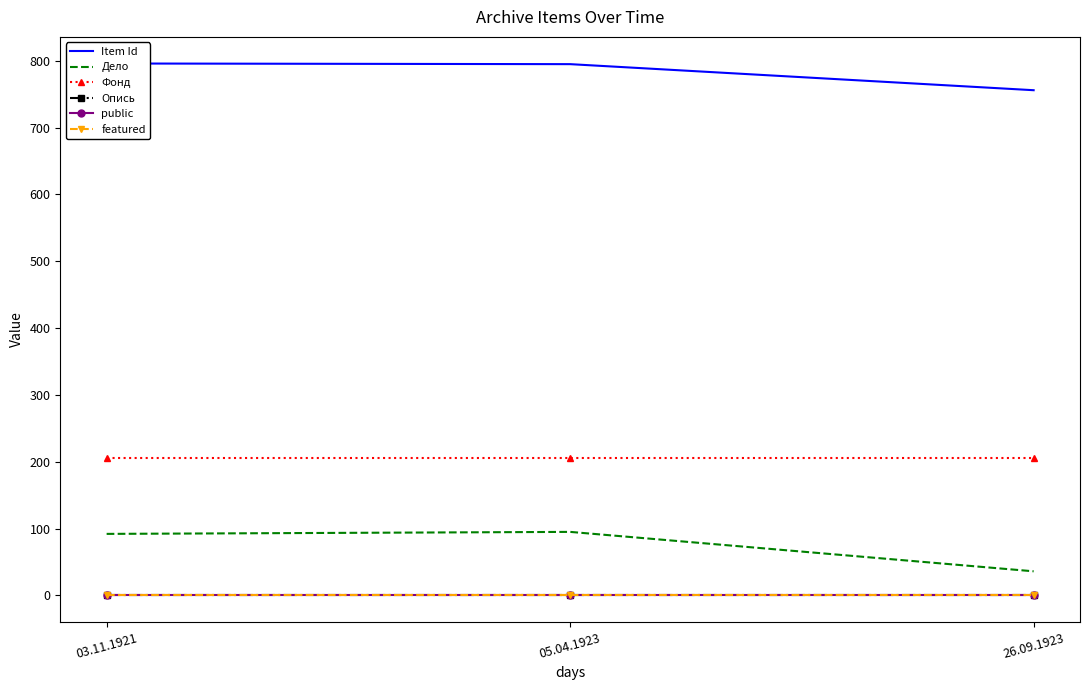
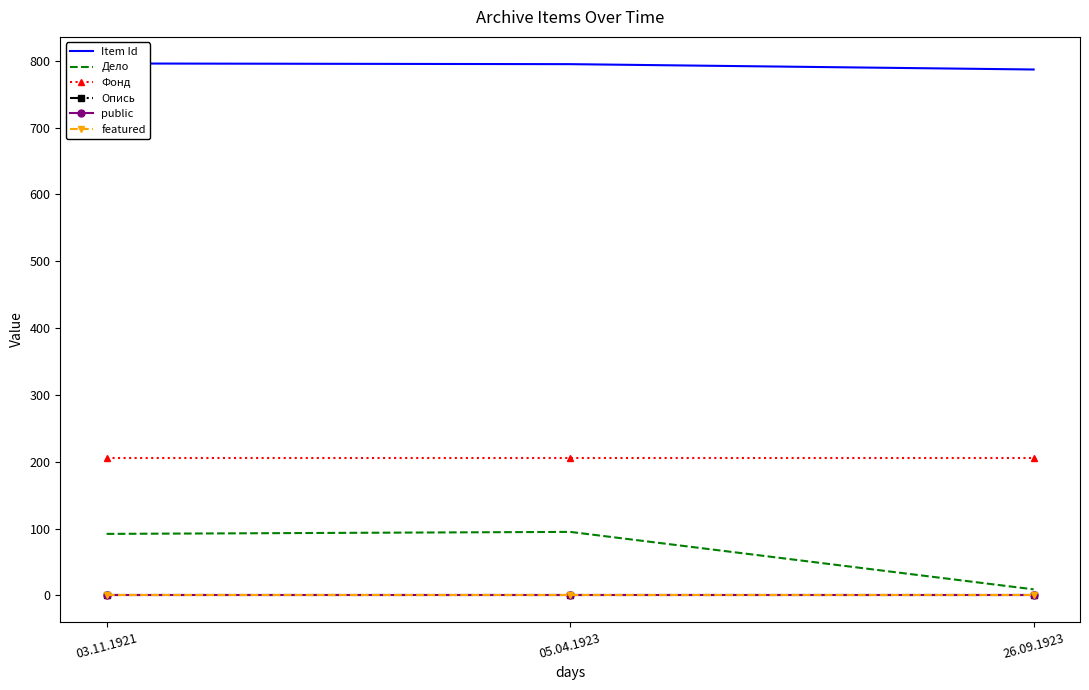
Item Id, 26.09.1923: 760 -> 790
Дело, 26.09.1923: 40 -> 10
